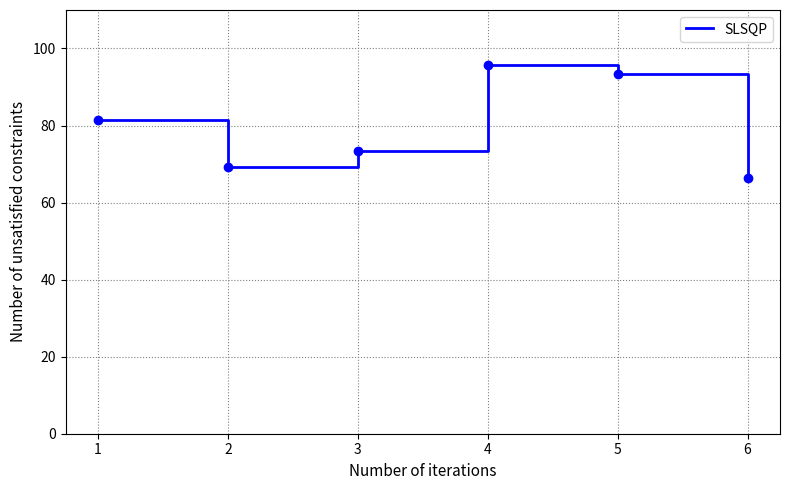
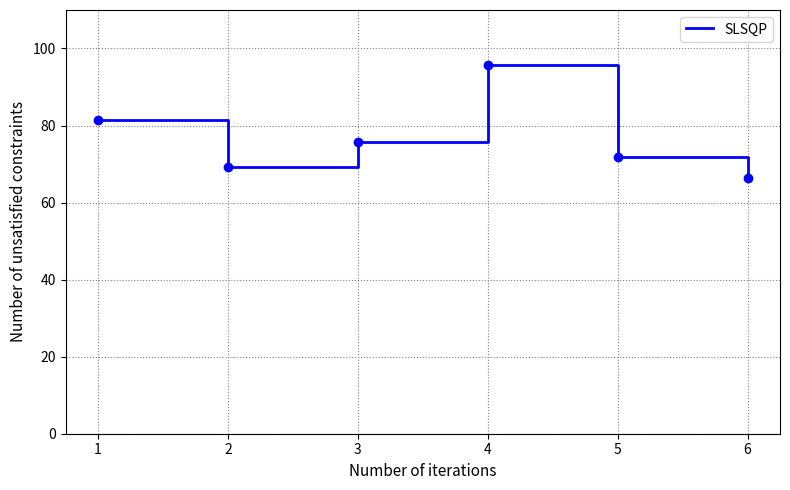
3: 73 -> 76
5: 93 -> 72
